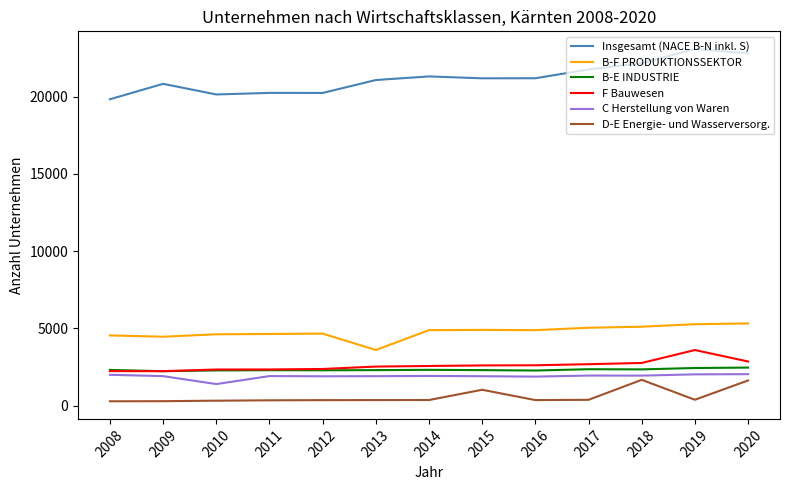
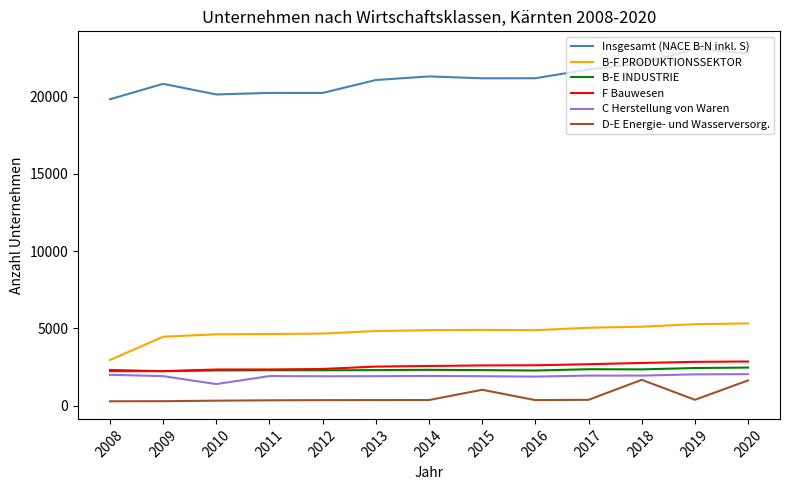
B-F PRODUKTIONSSEKTOR, 2008: 4500 -> 3000
B-F PRODUKTIONSSEKTOR, 2013: 3600 -> 4800
F Bauwesen, 2019: 3600 -> 2800
